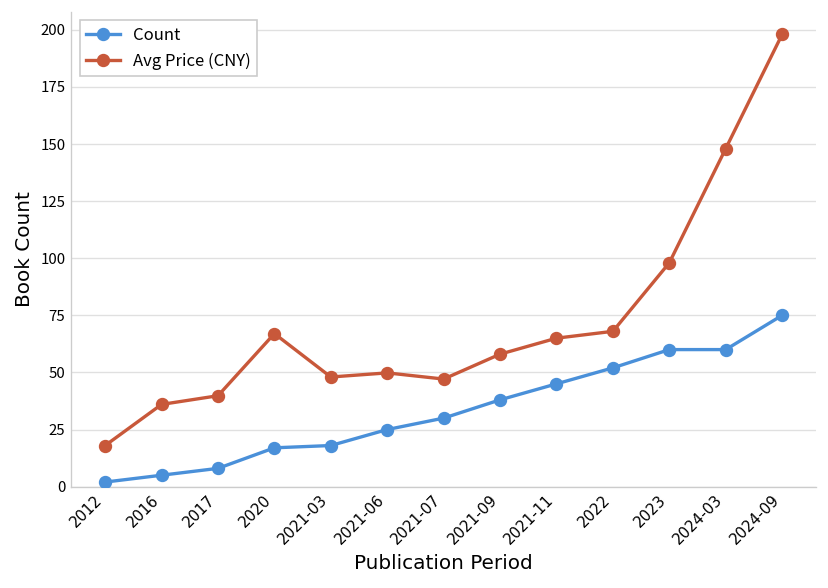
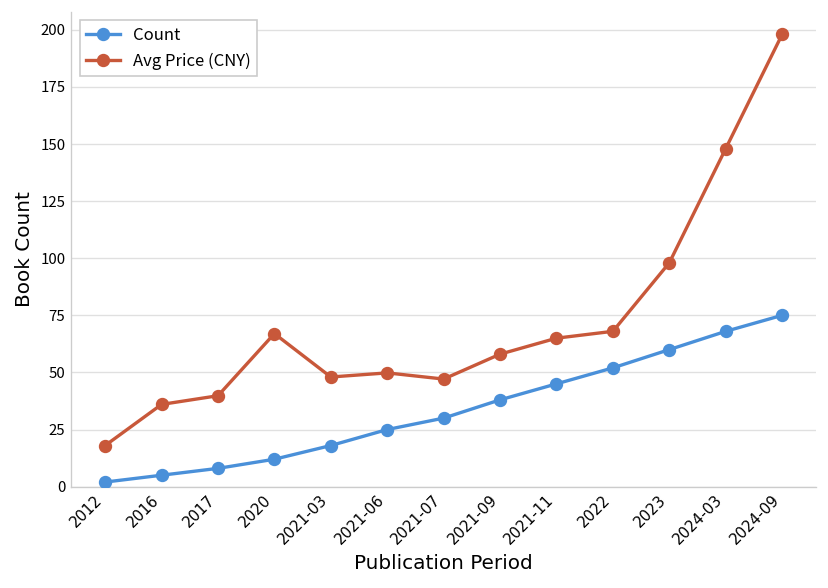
Count, 2020: 17 -> 12
Count, 2024-03: 60 -> 68
